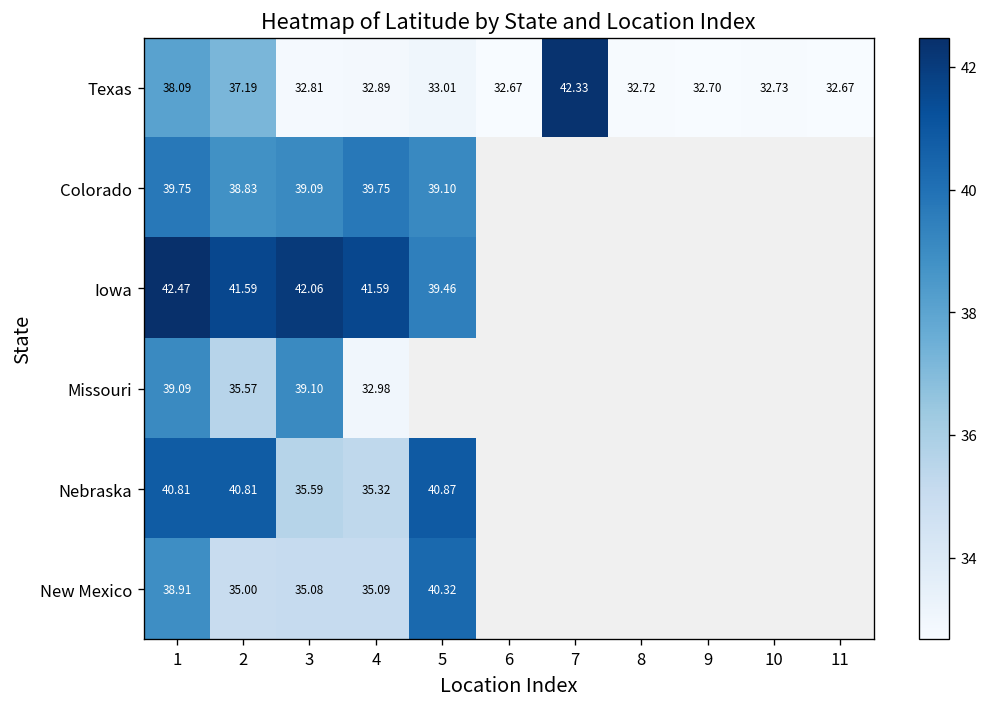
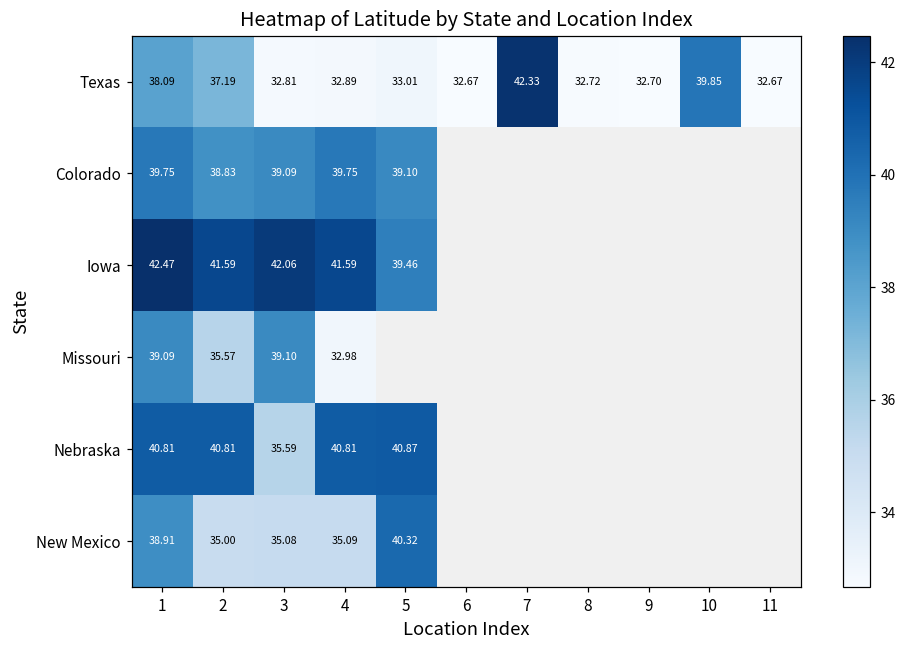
Texas, 10: 32.73 -> 39.85
Nebraska, 4: 35.32 -> 40.81
